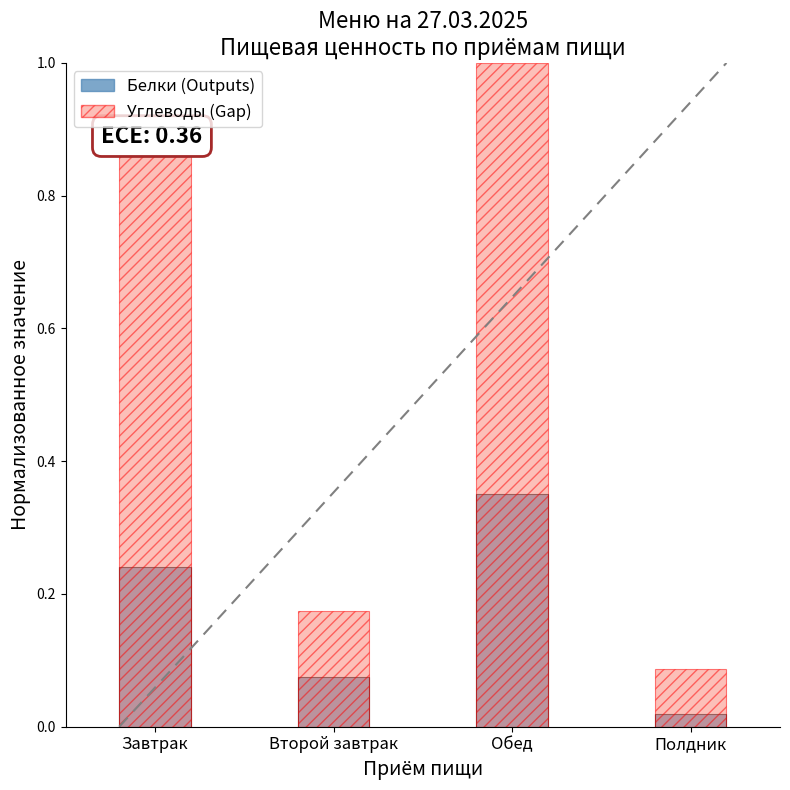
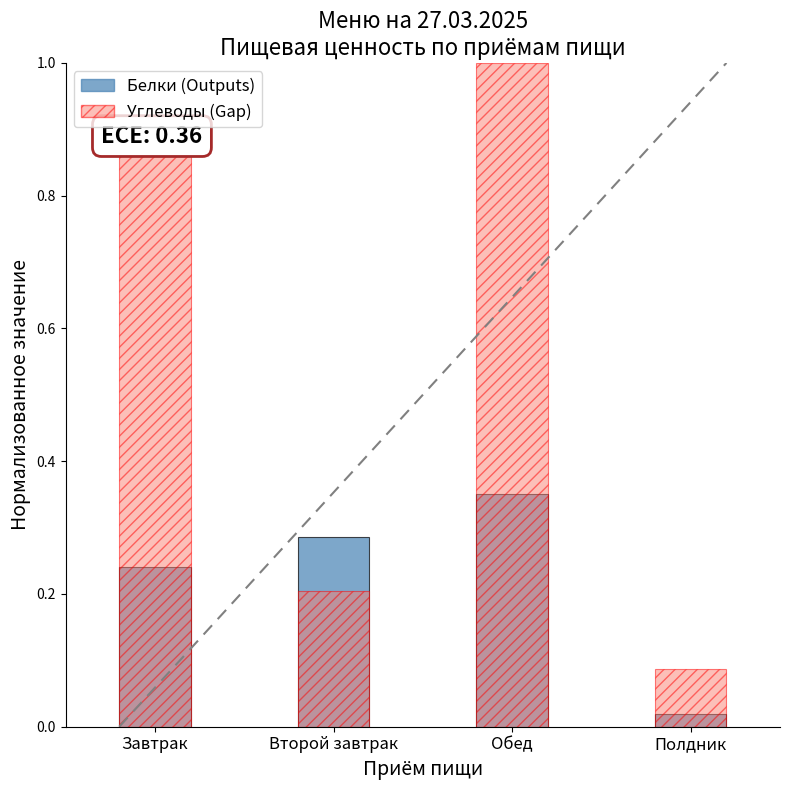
Белки (Outputs), Второй завтрак: 0.08 -> 0.29
Углеводы (Gap), Второй завтрак: 0.17 -> 0.20
